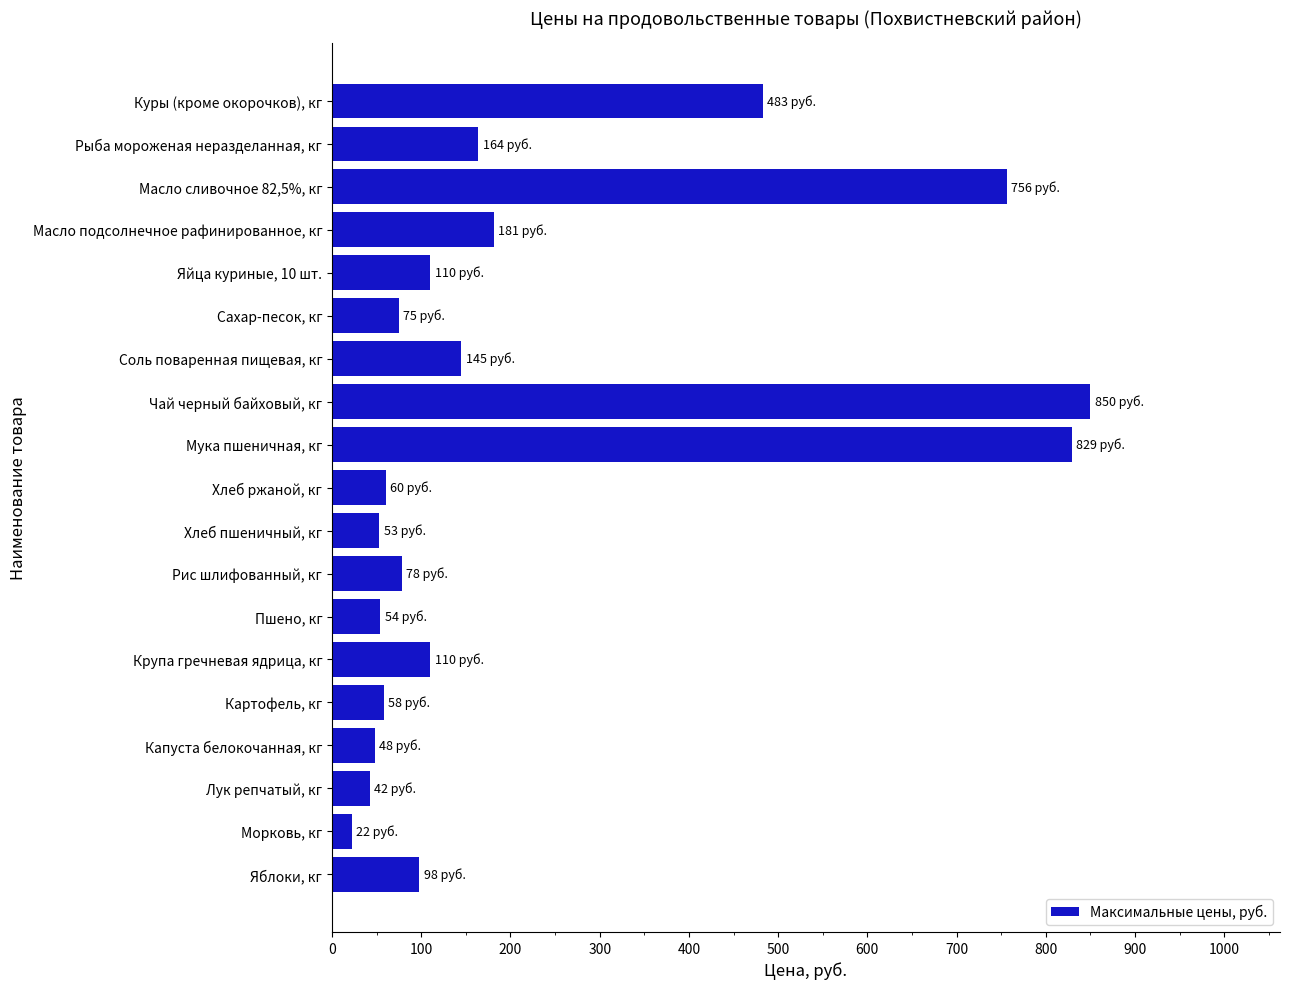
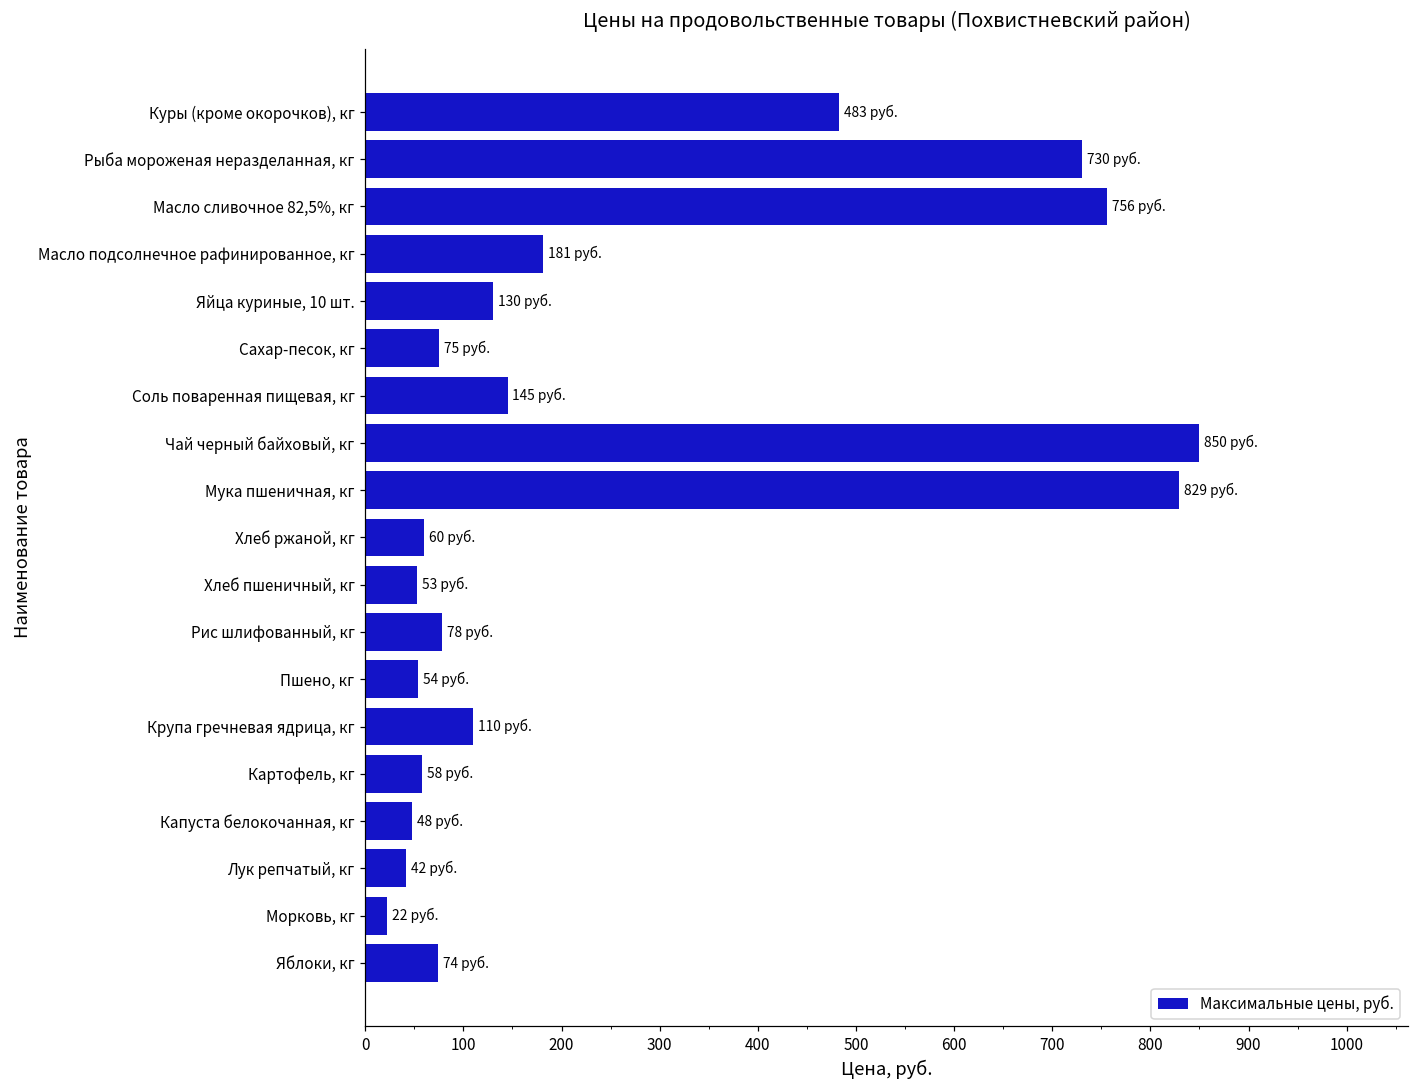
Рыба мороженая неразделанная, кг: 164 -> 730
Яйца куриные, 10 шт.: 110 -> 130
Яблоки, кг: 98 -> 74
